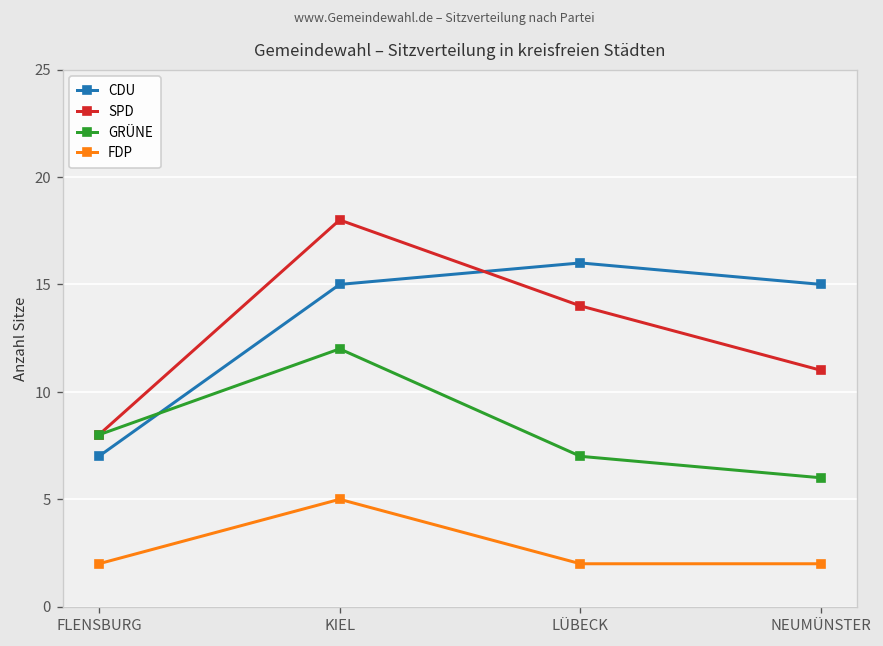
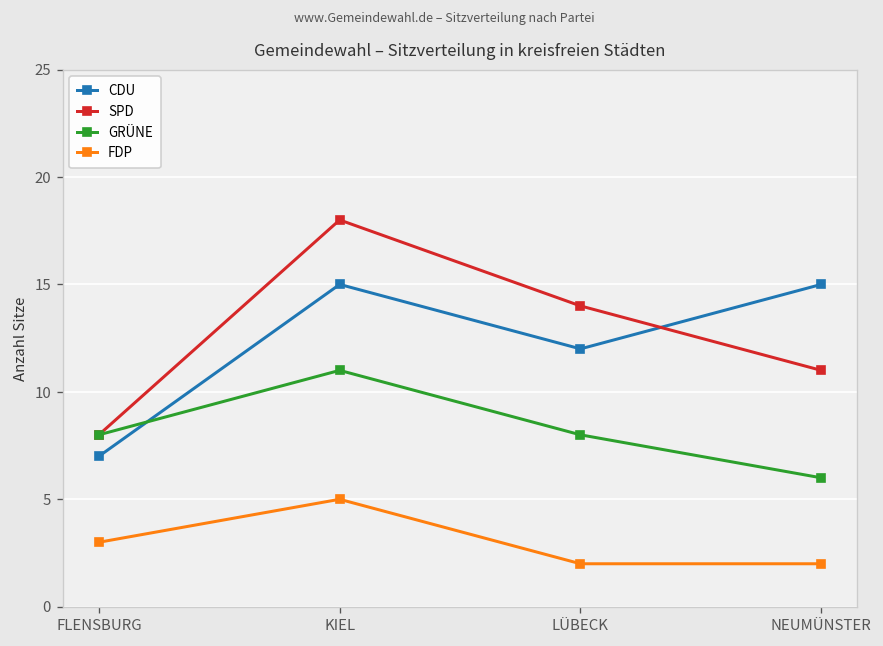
FDP, FLENSBURG: 2 -> 3
GRÜNE, KIEL: 12 -> 11
CDU, LÜBECK: 16 -> 12
GRÜNE, LÜBECK: 7 -> 8
